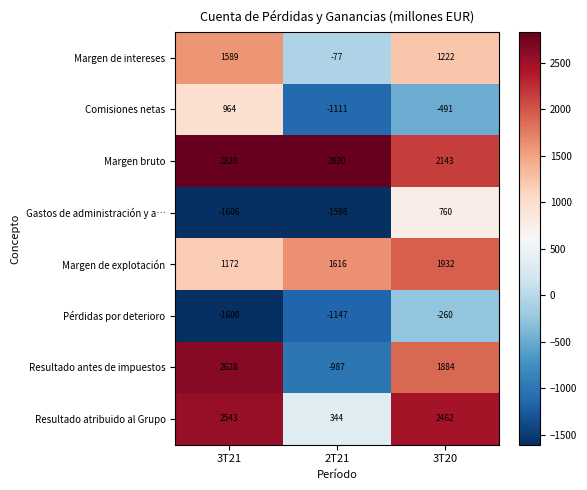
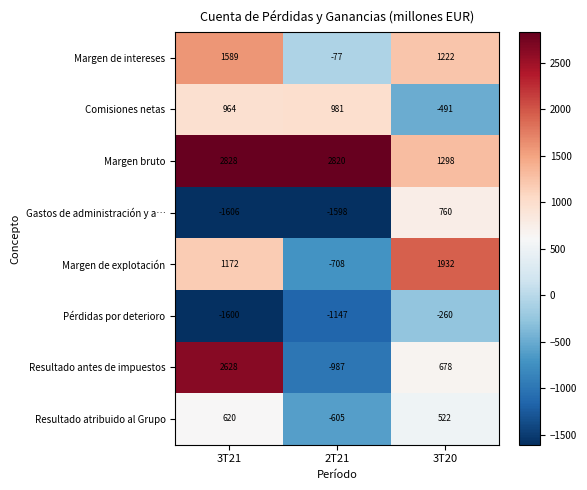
Comisiones netas, 2T21: -1111 -> 981
Margen bruto, 3T20: 2143 -> 1298
Margen de explotación, 2T21: 1616 -> -708
Resultado antes de impuestos, 3T20: 1884 -> 678
Resultado atribuido al Grupo, 3T21: 2543 -> 620
Resultado atribuido al Grupo, 2T21: 344 -> -605
Resultado atribuido al Grupo, 3T20: 2462 -> 522
